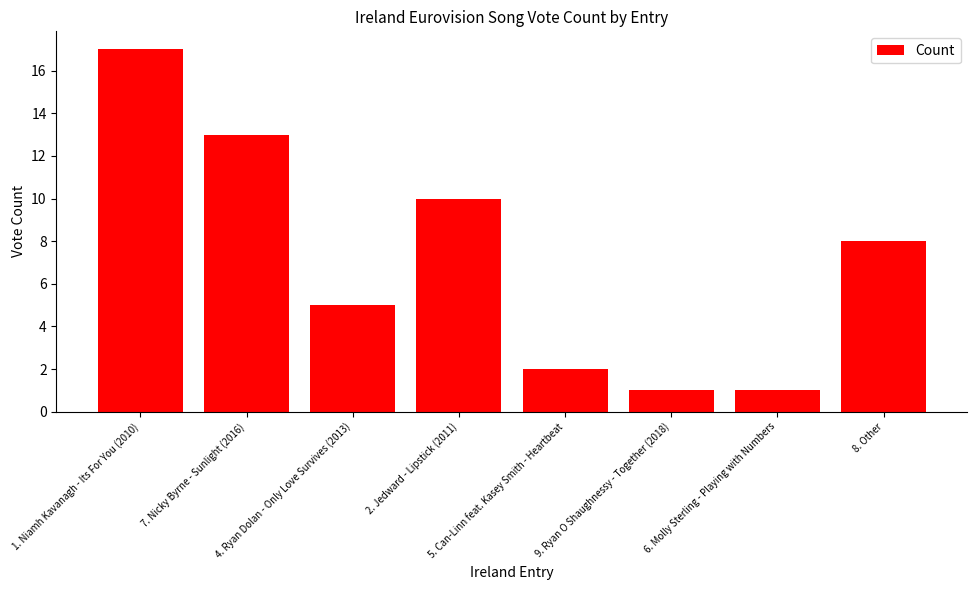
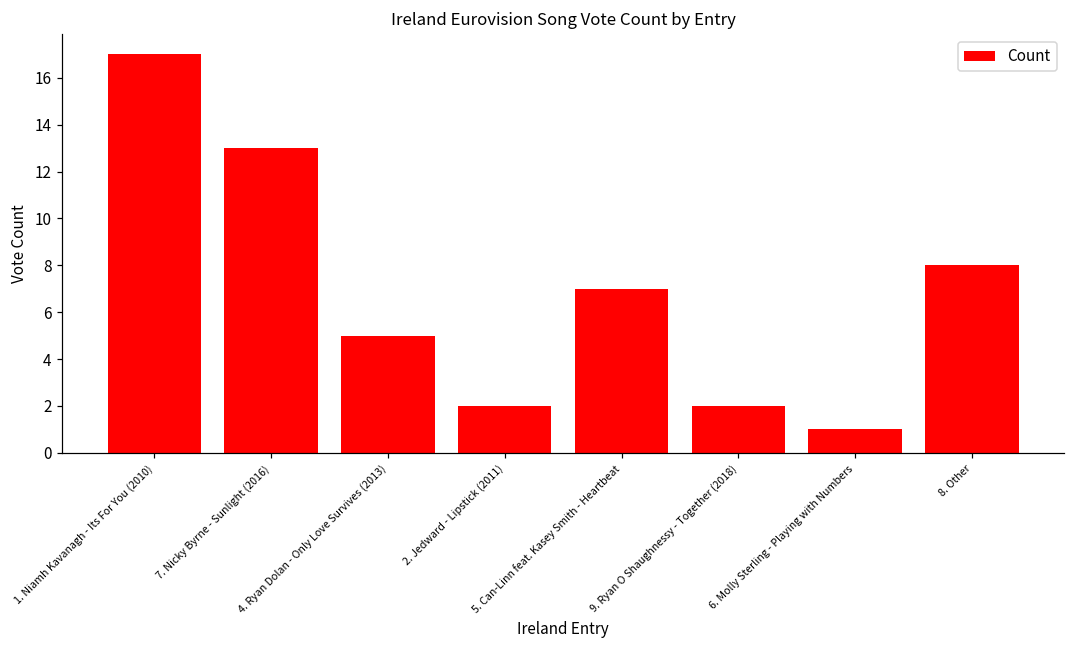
2. Jedward - Lipstick (2011): 10 -> 2
5. Can-Linn feat. Kasey Smith - Heartbeat: 2 -> 7
9. Ryan O Shaughnessy - Together (2018): 1 -> 2
